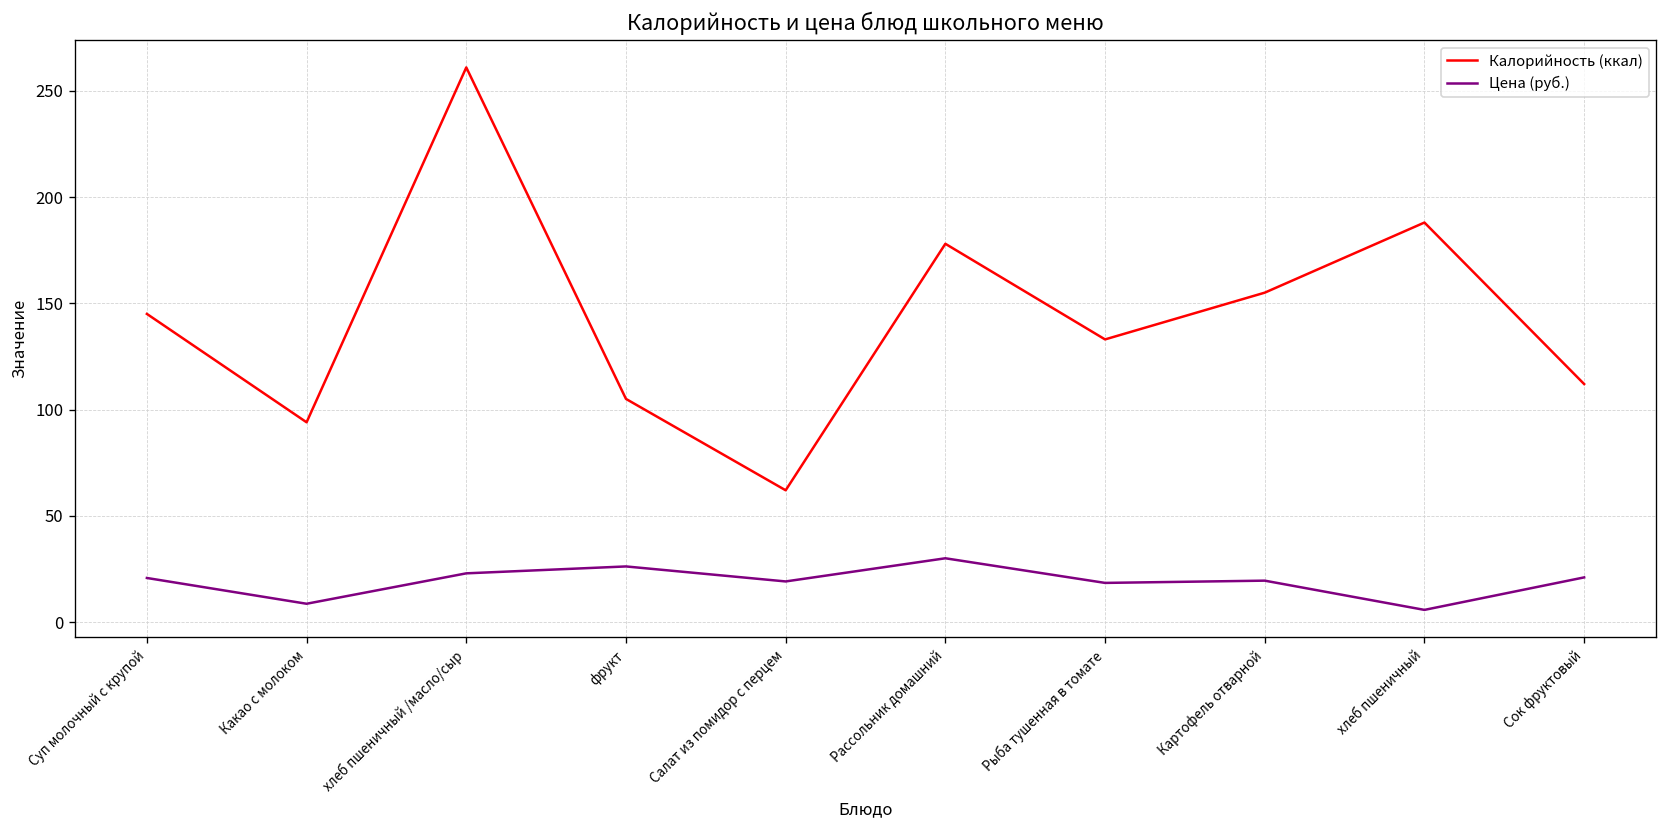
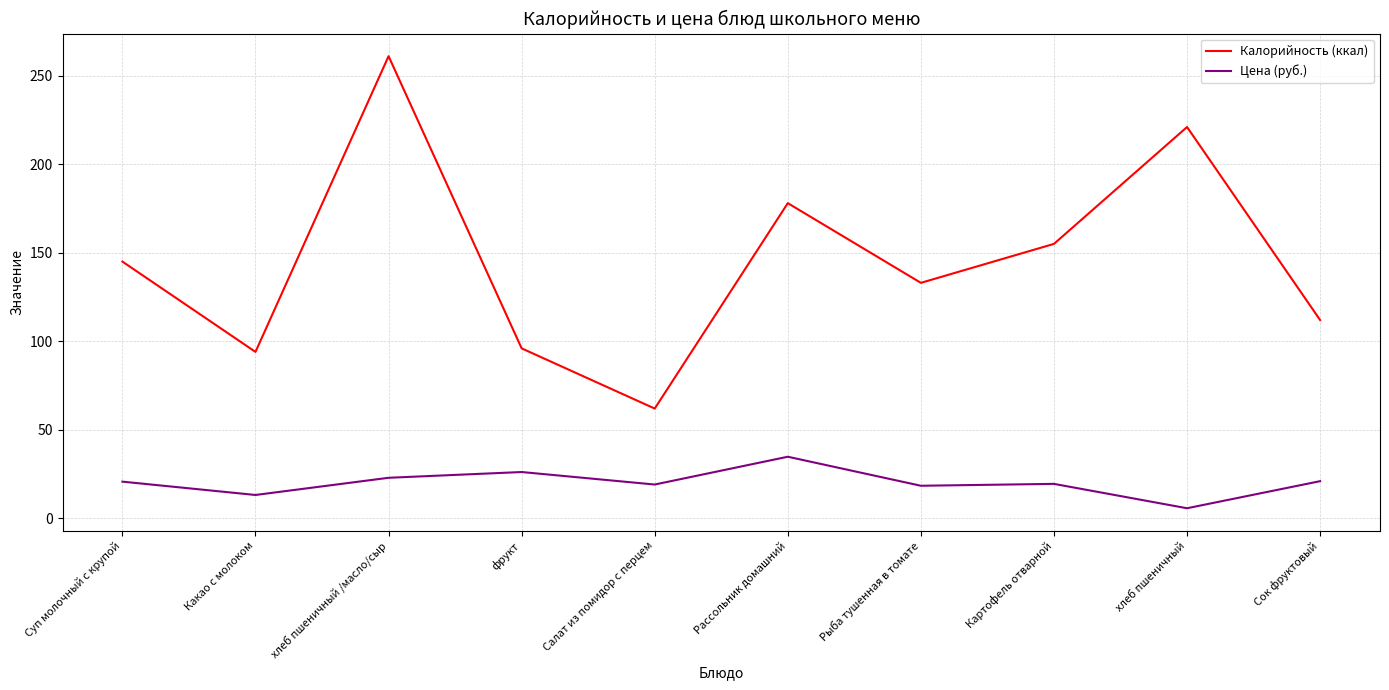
Цена (руб.), Какао с молоком: 9 -> 13
Калорийность (ккал), фрукт: 105 -> 96
Цена (руб.), Рассольник домашний: 30 -> 35
Калорийность (ккал), хлеб пшеничный: 188 -> 221
